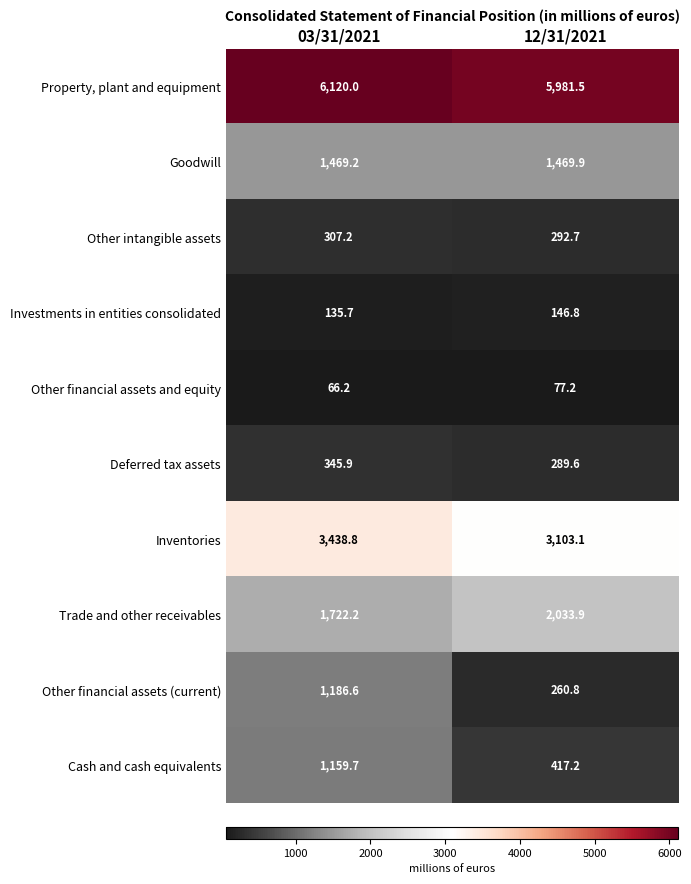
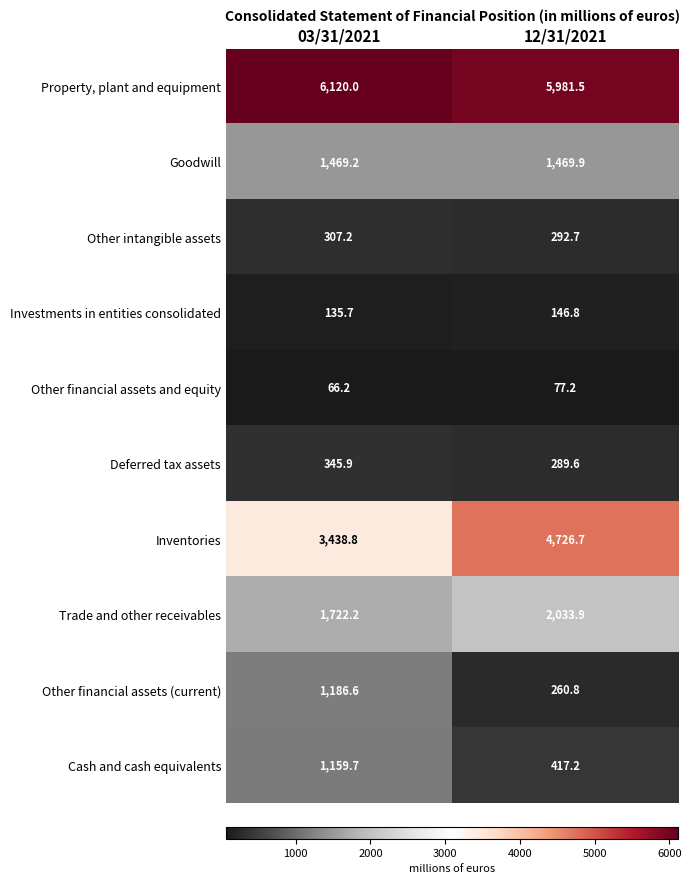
Inventories, 12/31/2021: 3,103.1 -> 4,726.7
